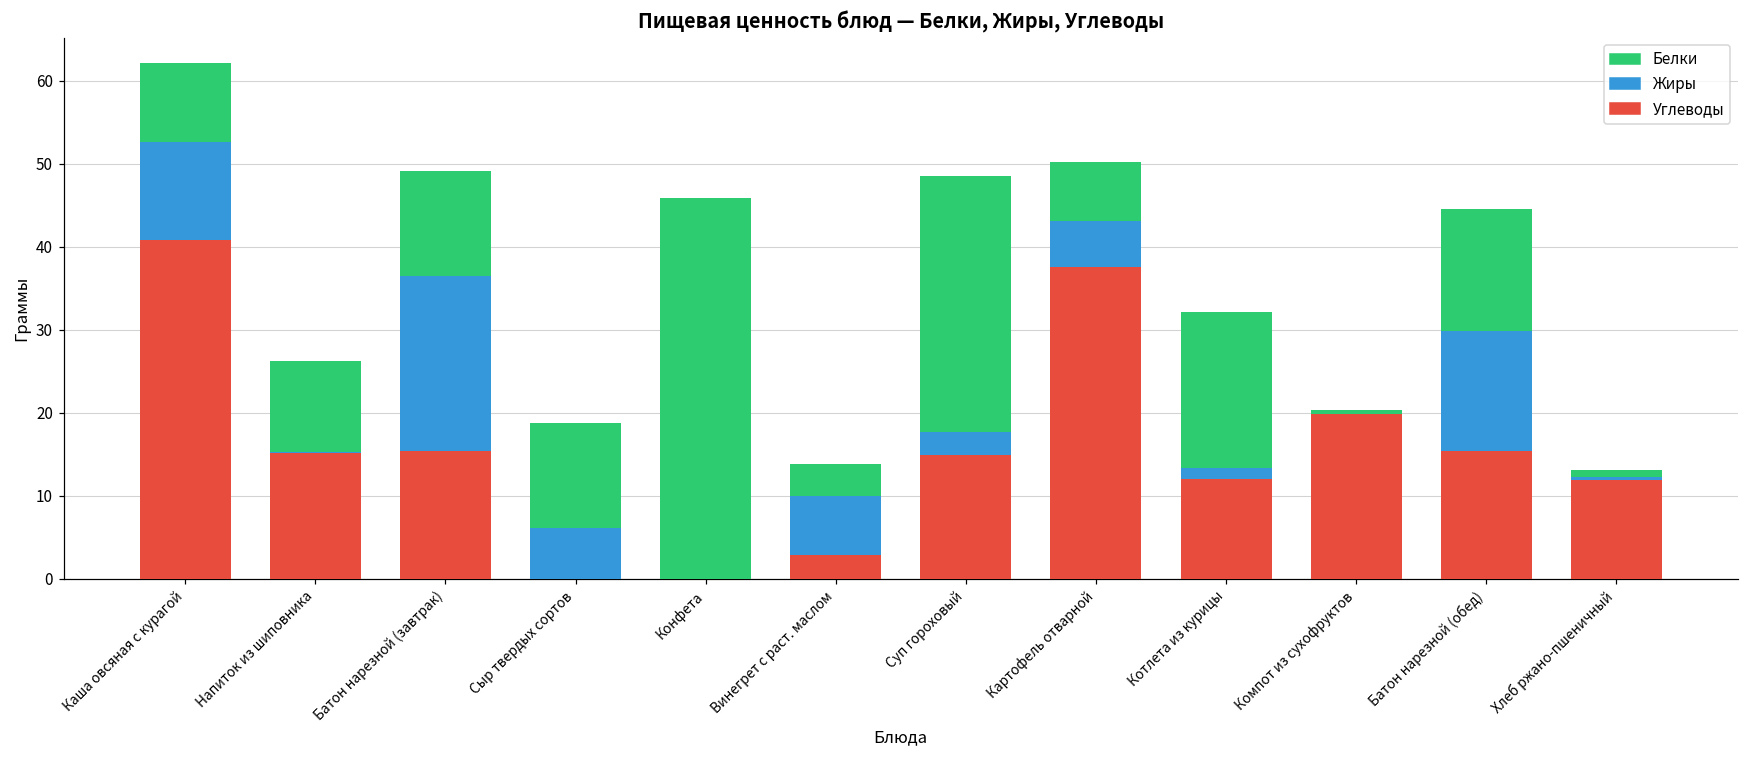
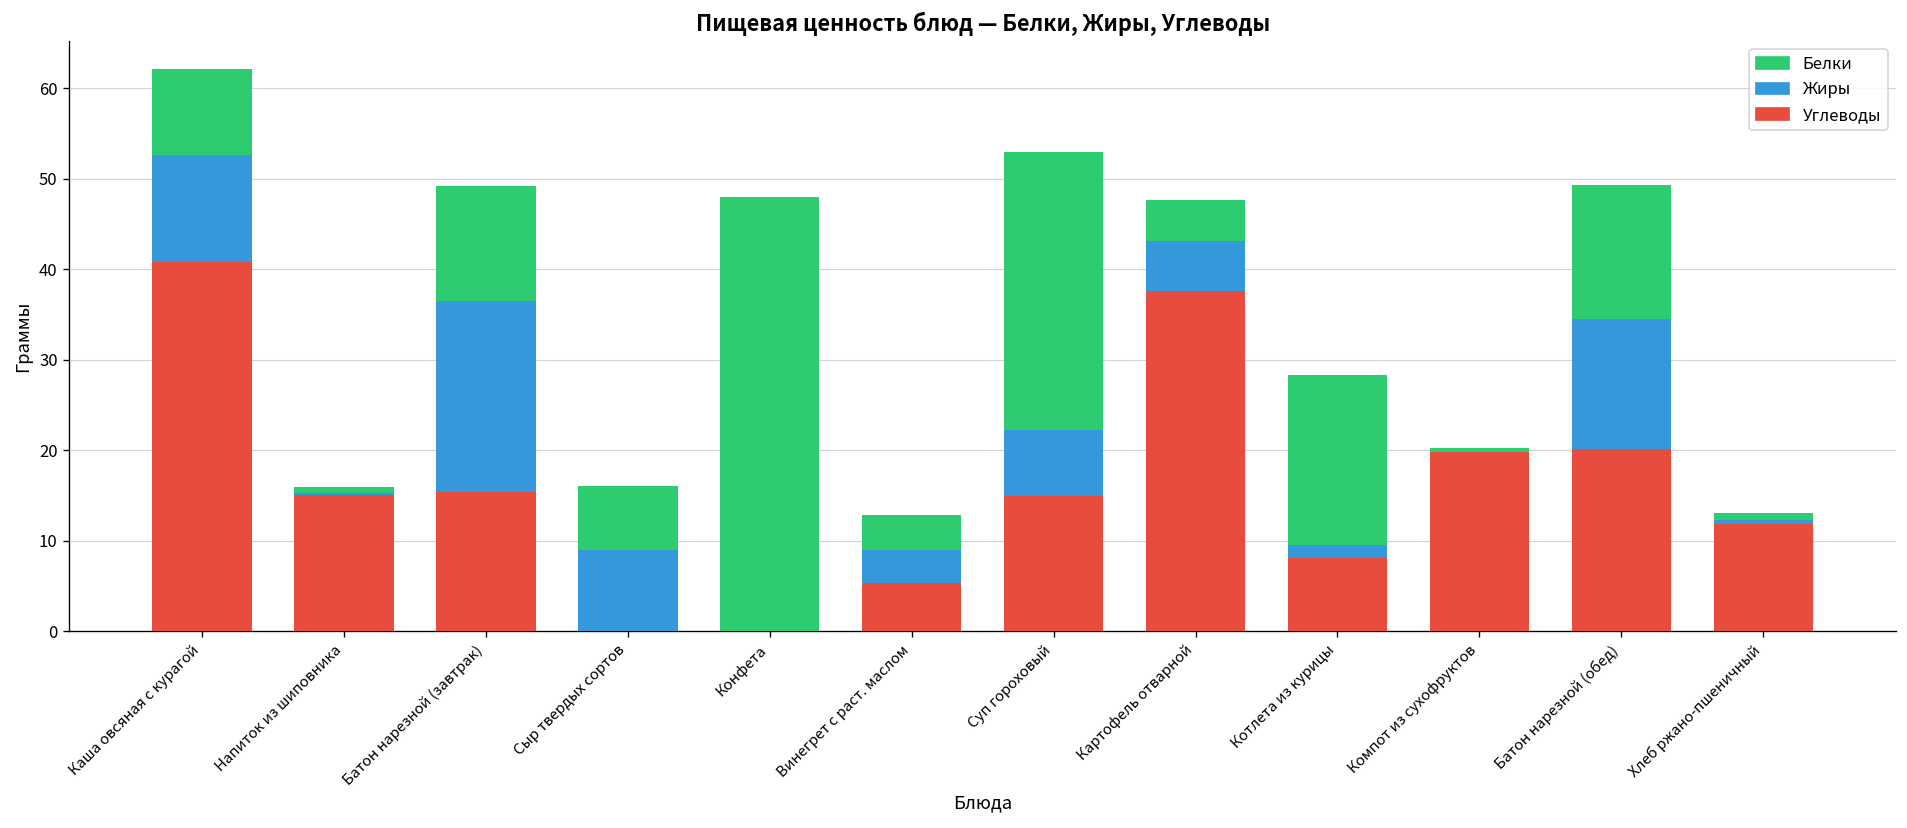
Белки, Напиток из шиповника: 11 -> 1
Жиры, Сыр твердых сортов: 6 -> 9
Белки, Сыр твердых сортов: 13 -> 7
Белки, Конфета: 46 -> 48
Углеводы, Винегрет с раст. маслом: 3 -> 5
Жиры, Винегрет с раст. маслом: 7 -> 4
Жиры, Суп гороховый: 3 -> 7
Белки, Картофель отварной: 7 -> 5
Углеводы, Котлета из курицы: 12 -> 8
Углеводы, Батон нарезной (обед): 15 -> 20
